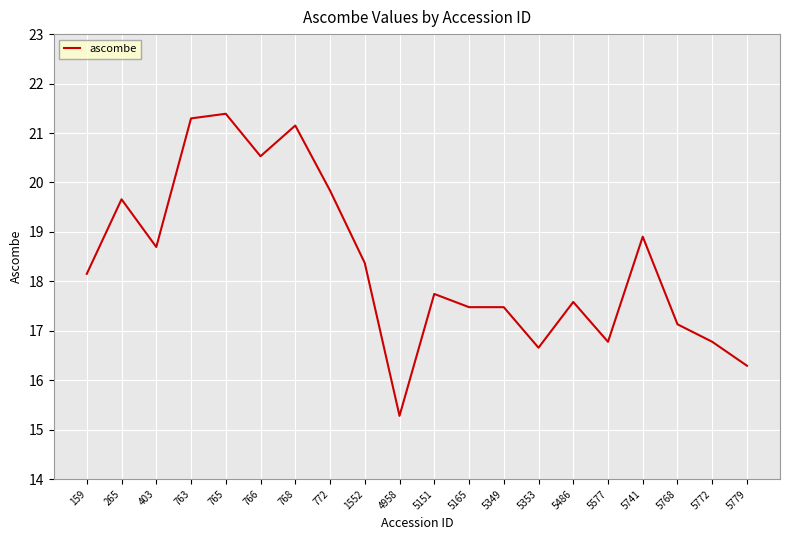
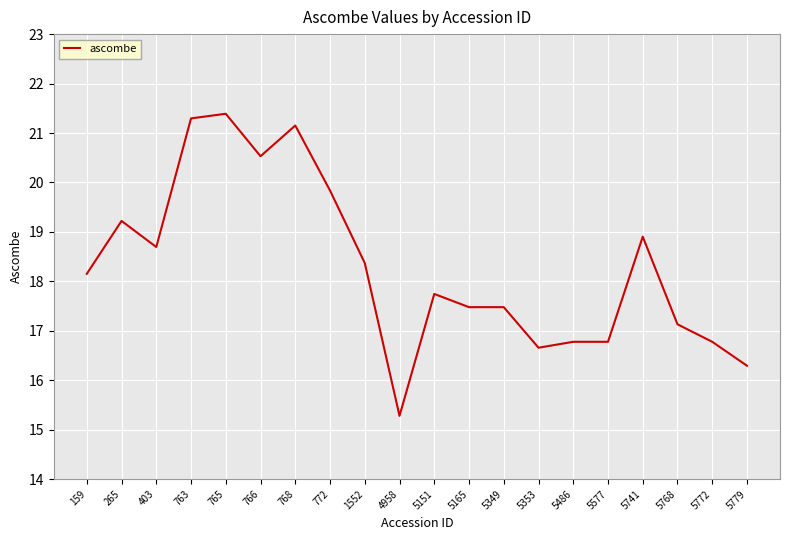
265: 19.7 -> 19.2
5486: 17.6 -> 16.8
